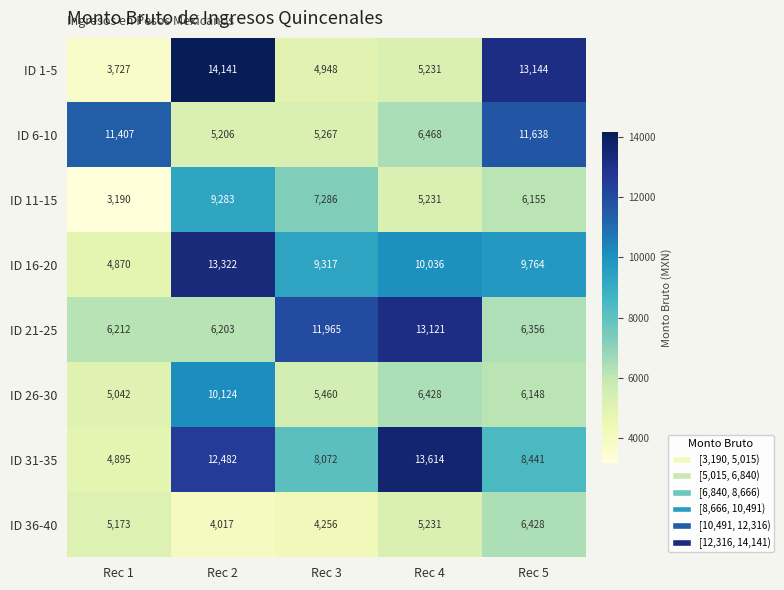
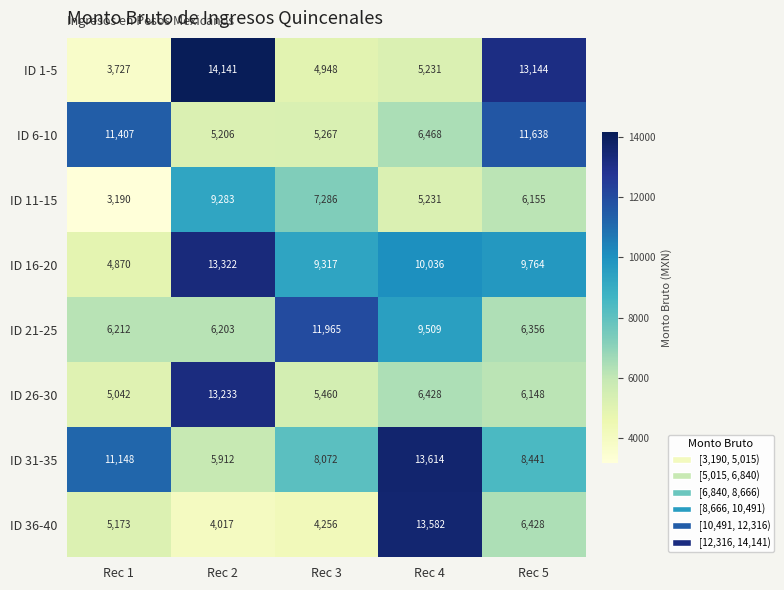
ID 21-25, Rec 4: 13,121 -> 9,509
ID 26-30, Rec 2: 10,124 -> 13,233
ID 31-35, Rec 1: 4,895 -> 11,148
ID 31-35, Rec 2: 12,482 -> 5,912
ID 36-40, Rec 4: 5,231 -> 13,582
